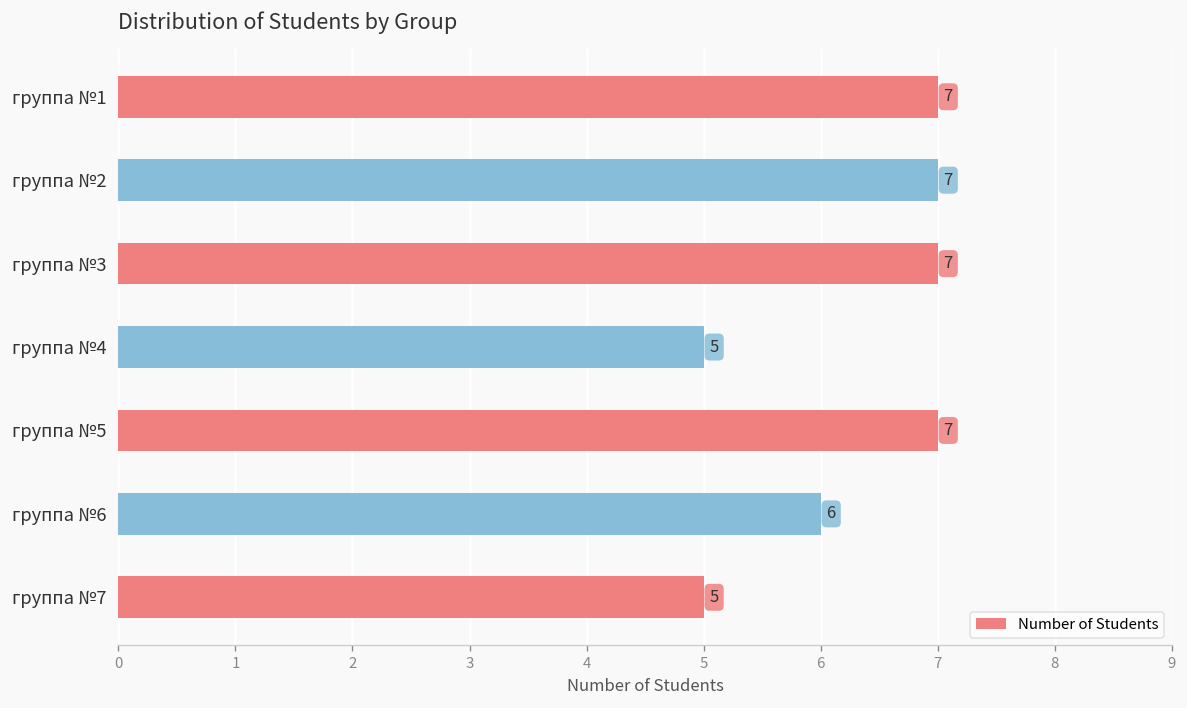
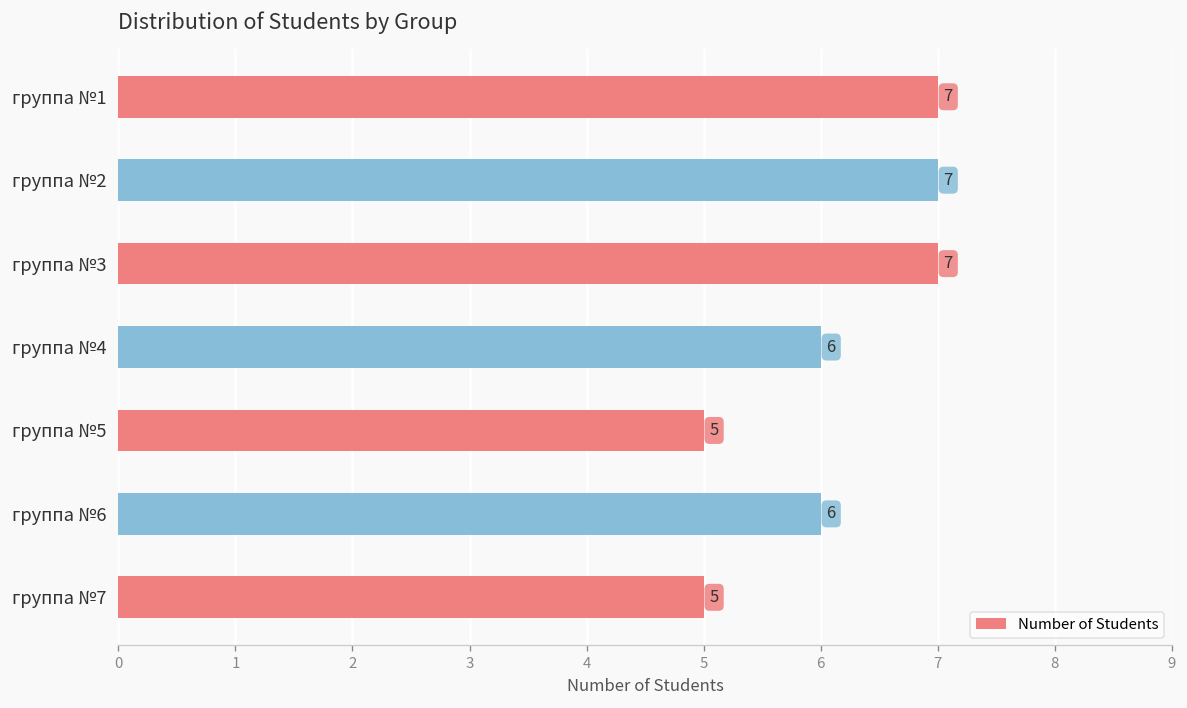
группа №4: 5 -> 6
группа №5: 7 -> 5
